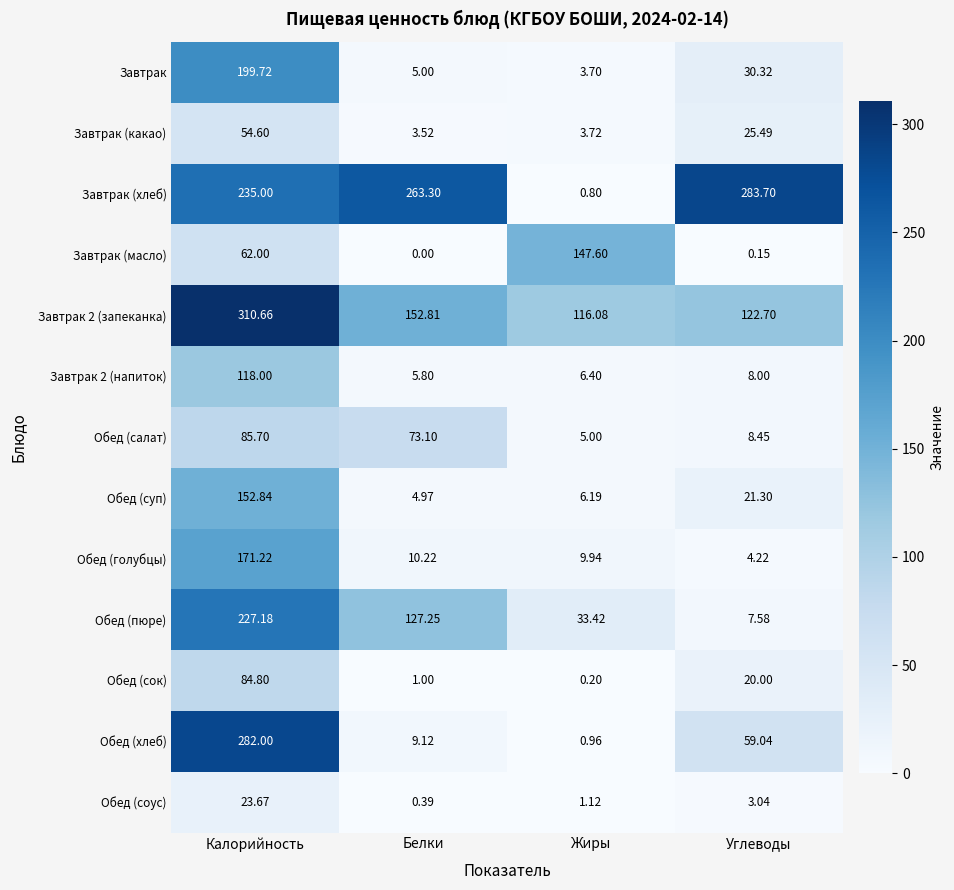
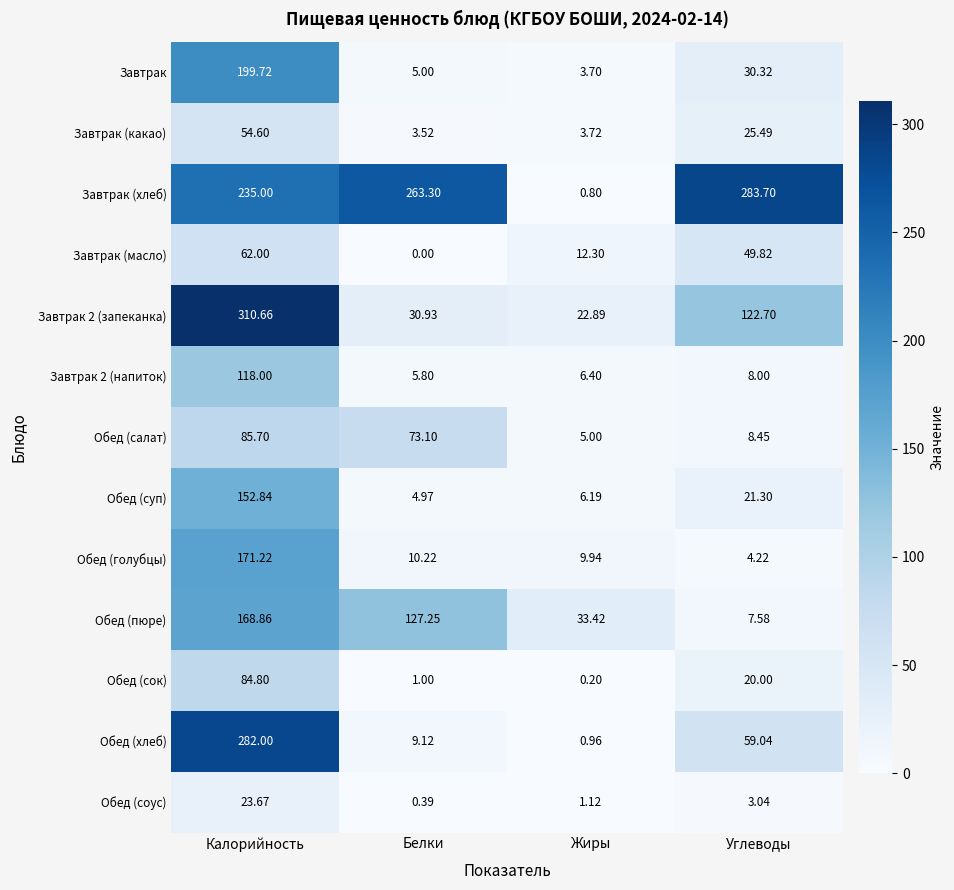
Завтрак (масло), Жиры: 147.60 -> 12.30
Завтрак (масло), Углеводы: 0.15 -> 49.82
Завтрак 2 (запеканка), Белки: 152.81 -> 30.93
Завтрак 2 (запеканка), Жиры: 116.08 -> 22.89
Обед (пюре), Калорийность: 227.18 -> 168.86
